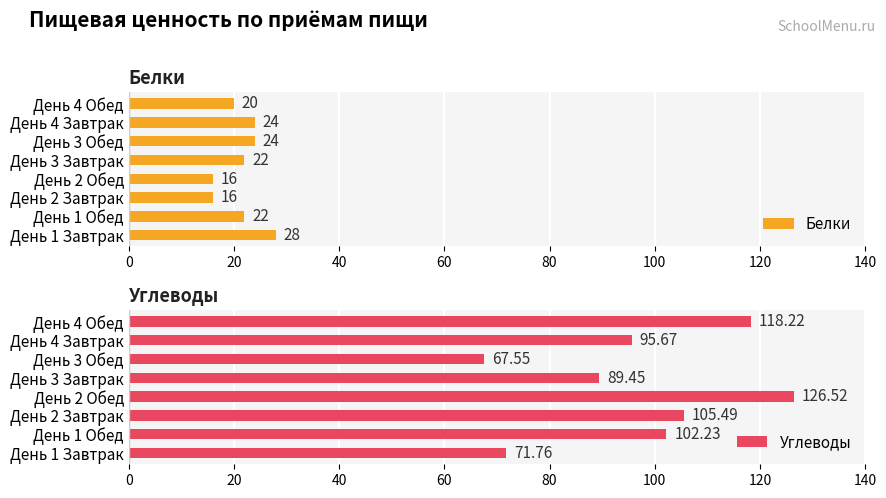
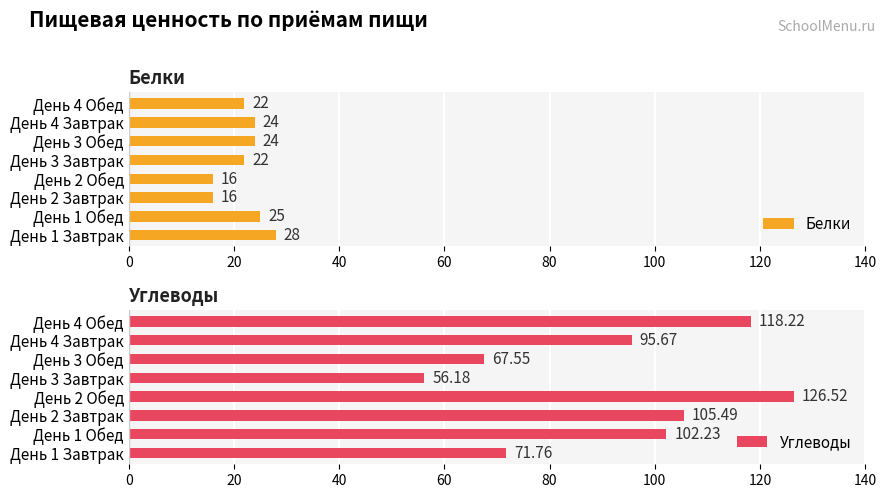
Белки, День 4 Обед: 20 -> 22
Белки, День 1 Обед: 22 -> 25
Углеводы, День 3 Завтрак: 89.45 -> 56.18
